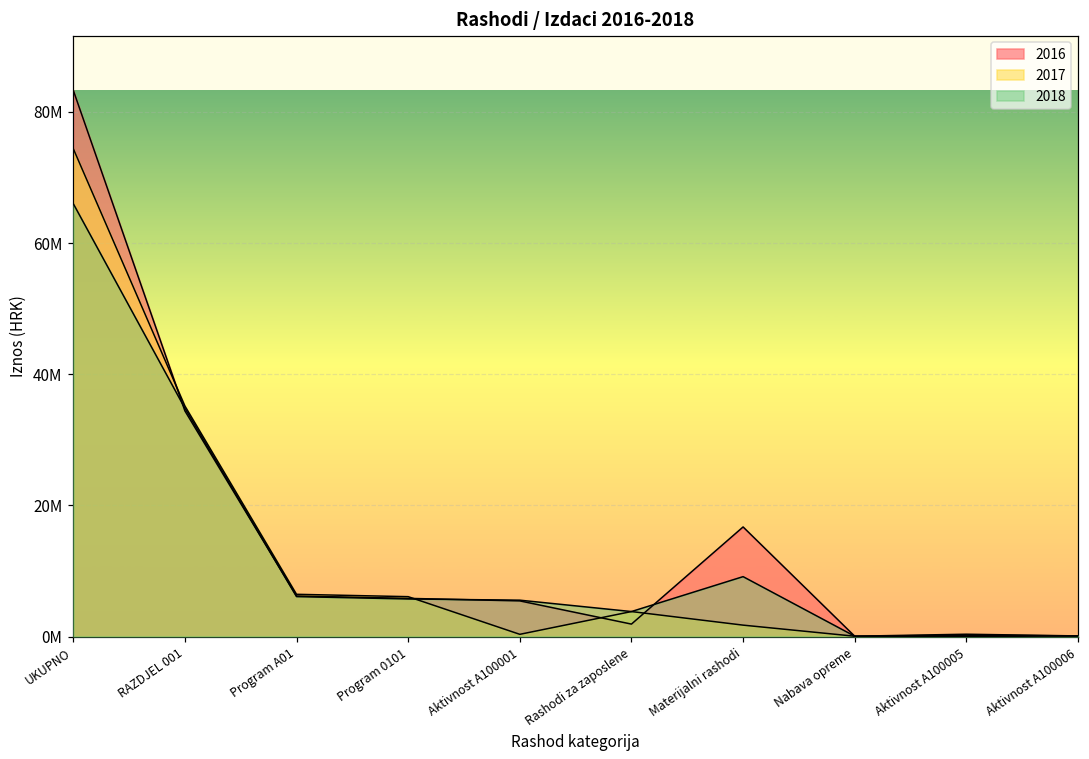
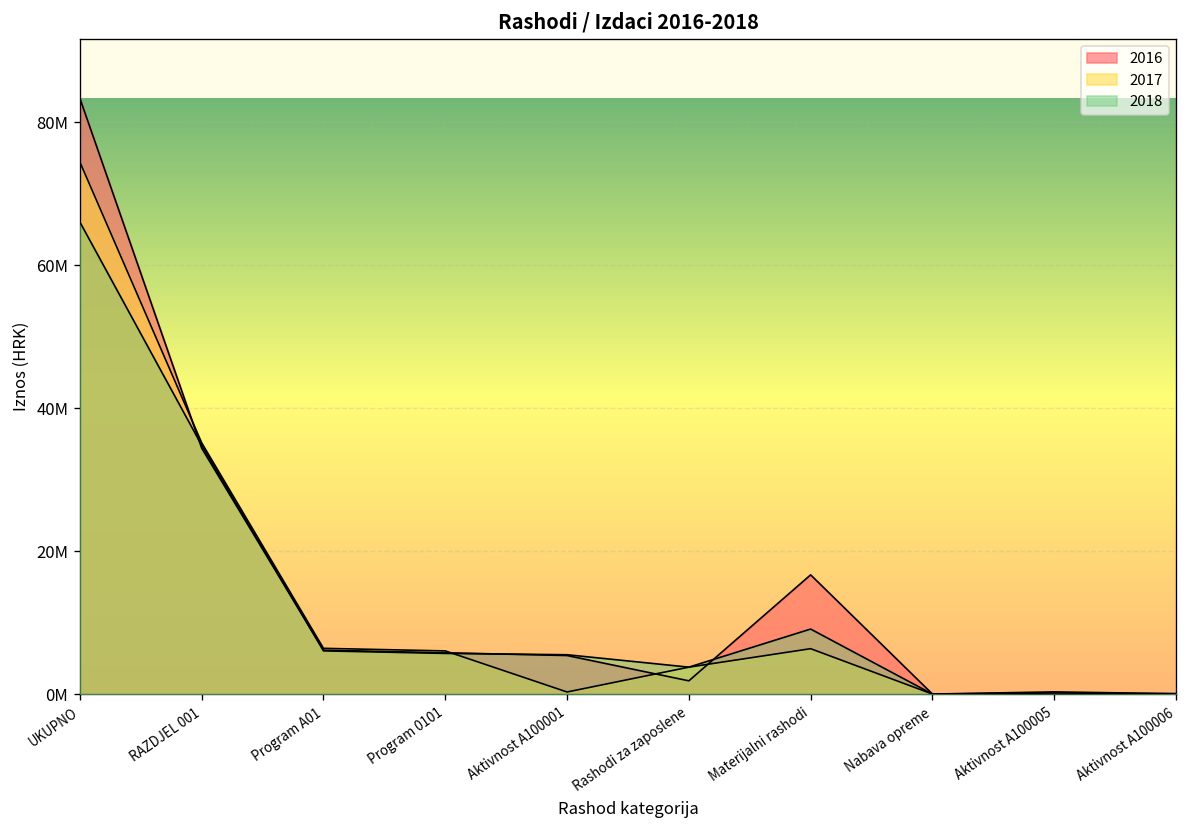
2017, Materijalni rashodi: 2000000 -> 6000000
